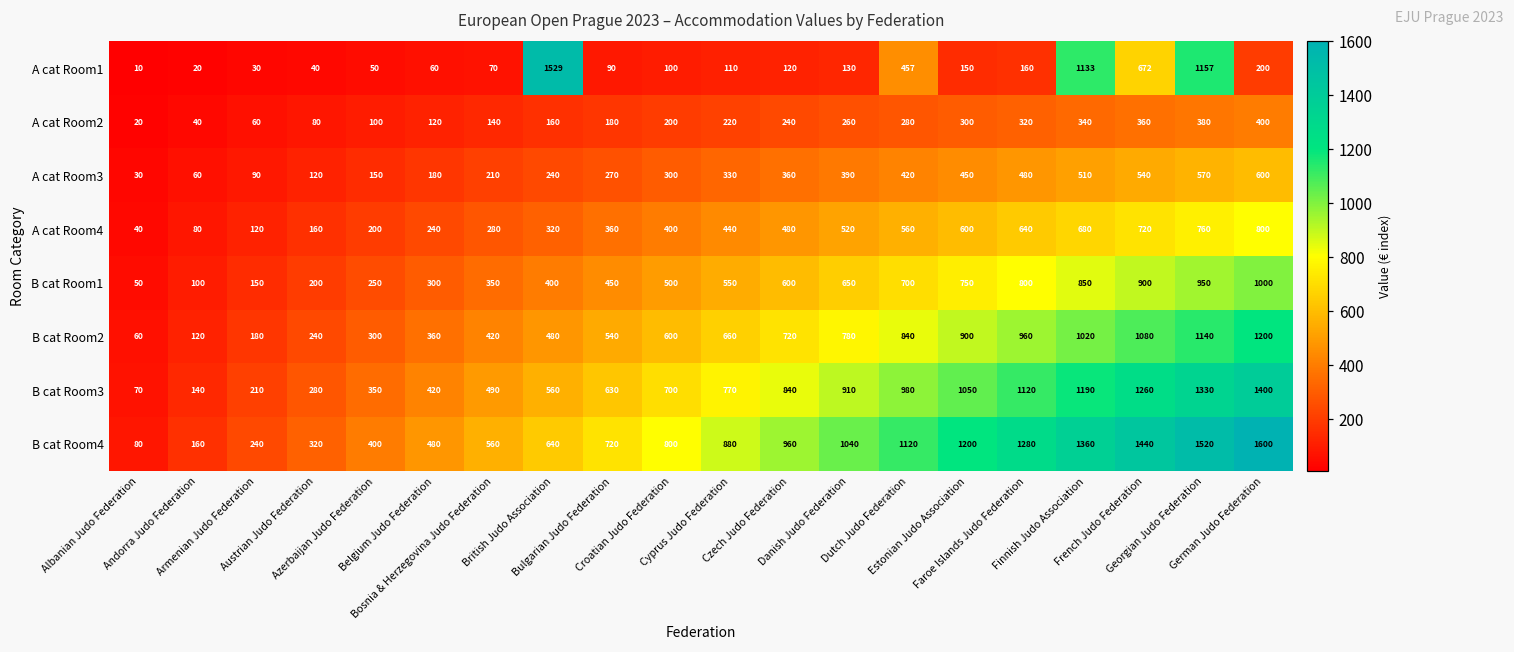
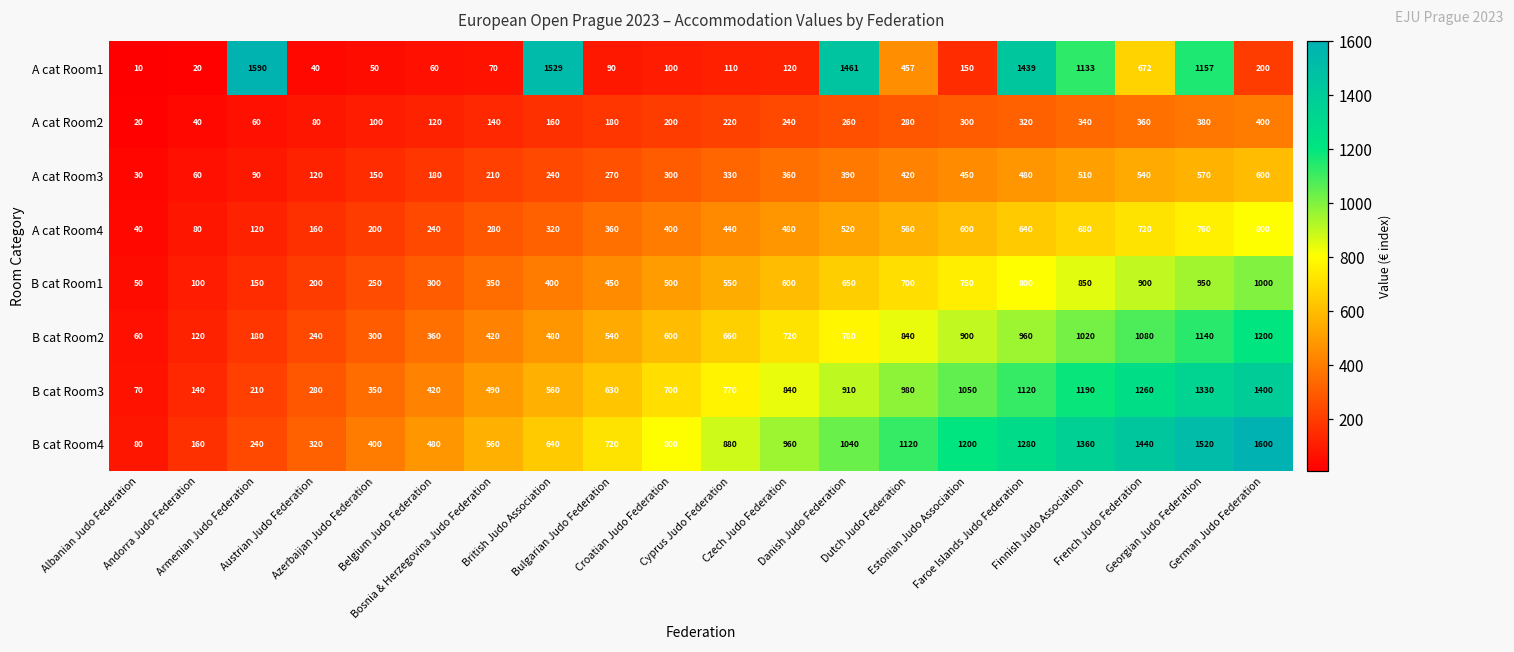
A cat Room1, Armenian Judo Federation: 30 -> 1590
A cat Room1, Danish Judo Federation: 130 -> 1461
A cat Room1, Faroe Islands Judo Federation: 160 -> 1439
